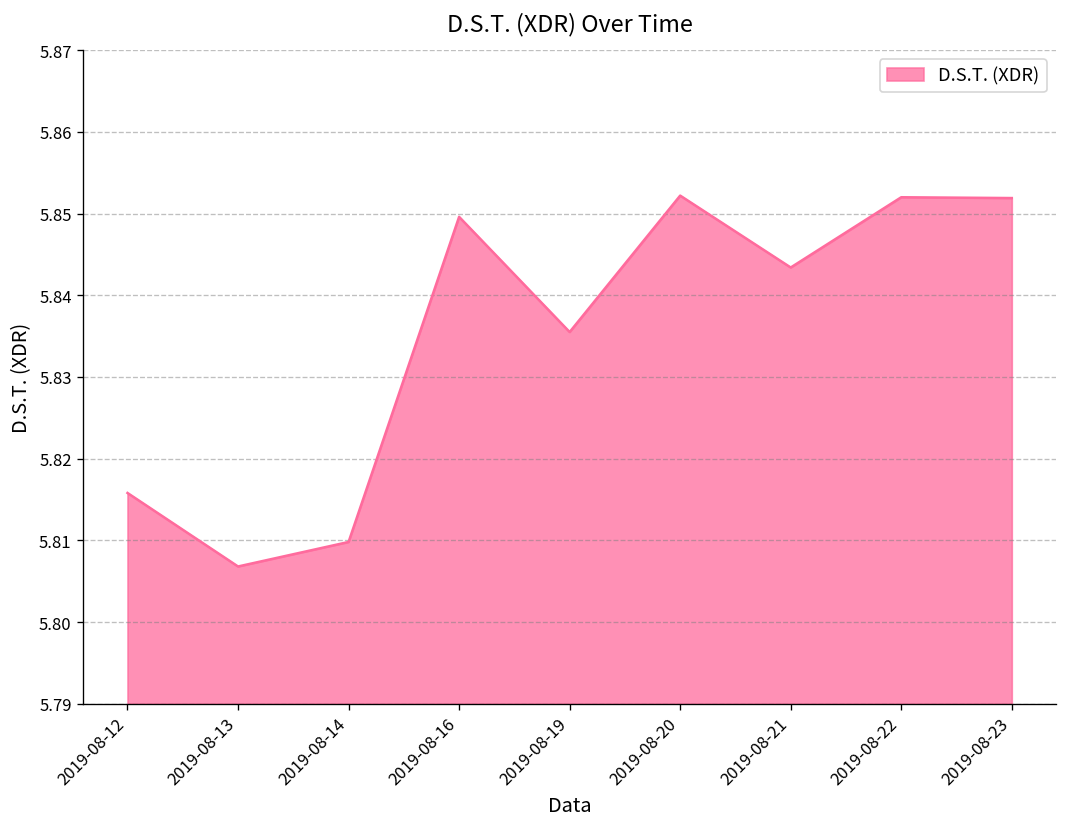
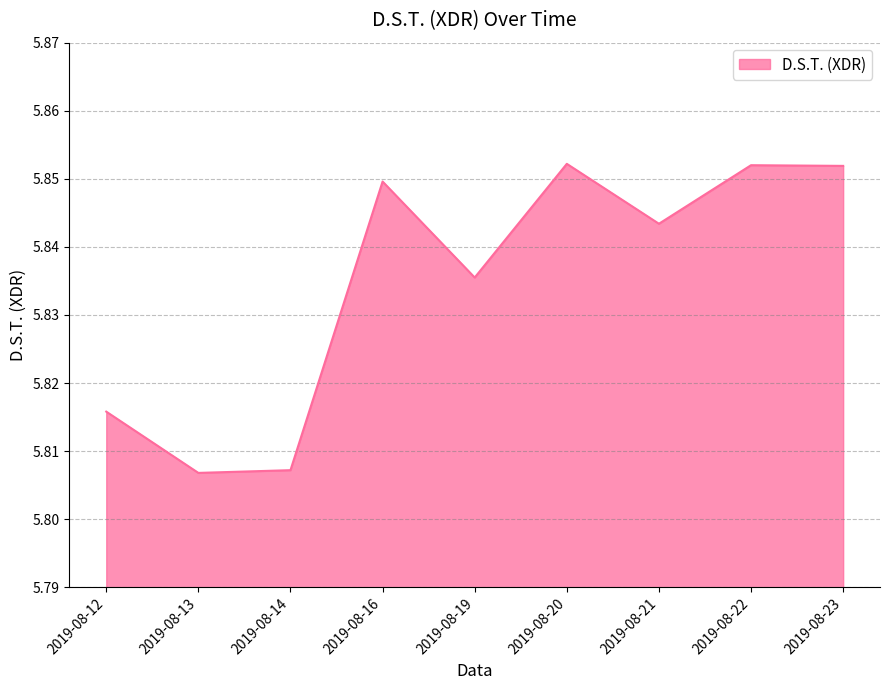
2019-08-14: 5.810 -> 5.807
